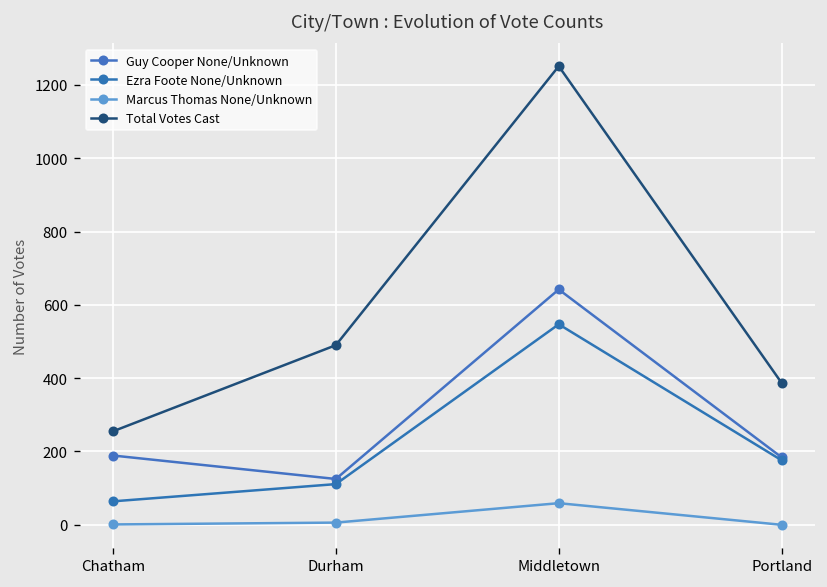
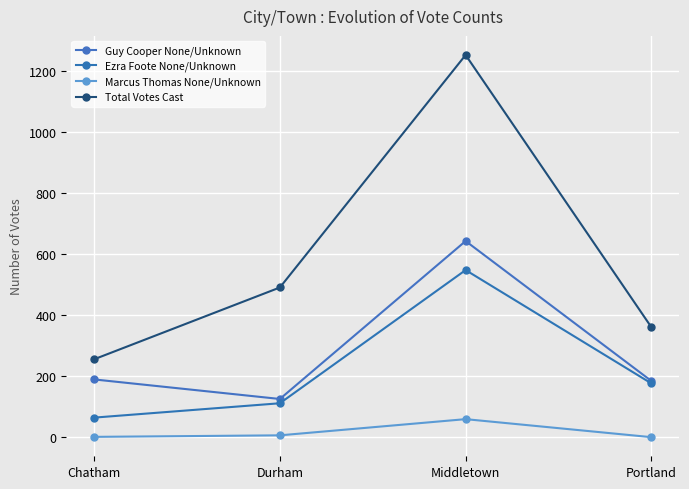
Total Votes Cast, Portland: 390 -> 360
